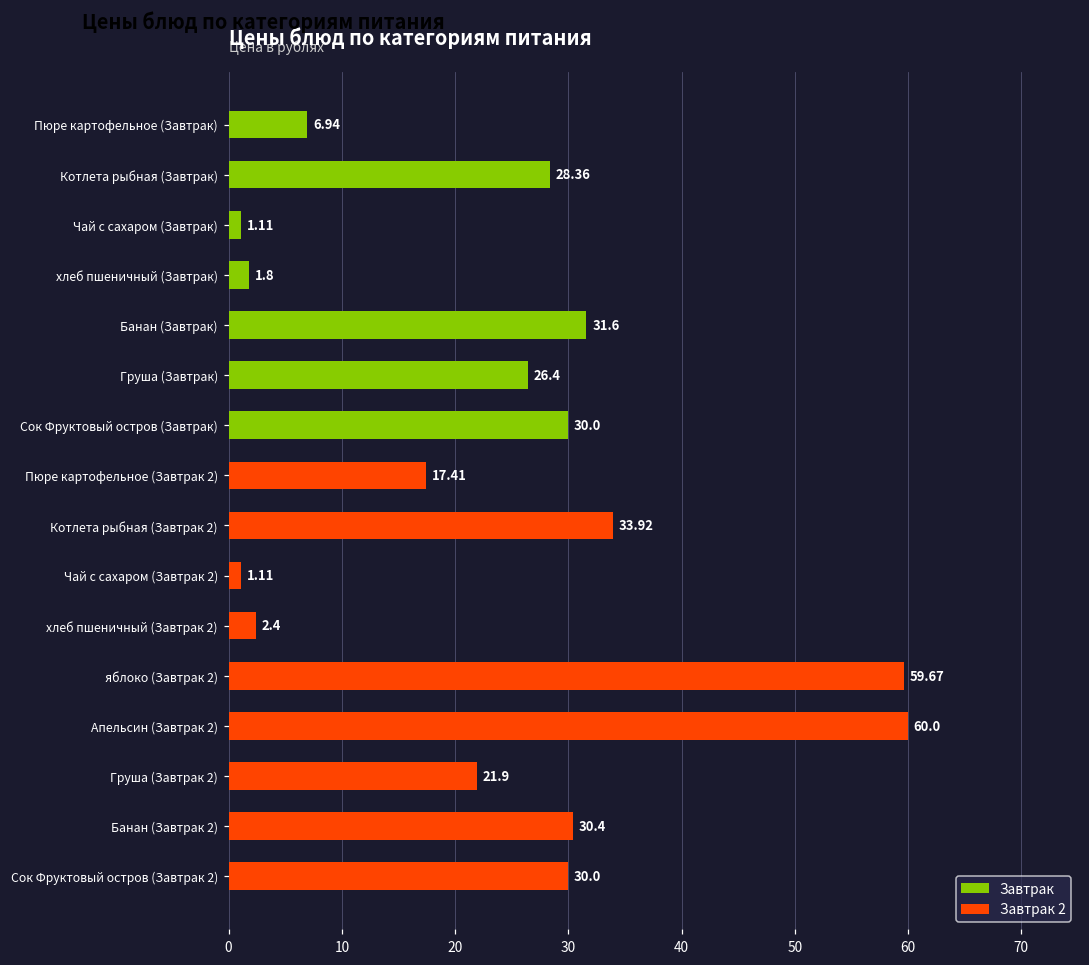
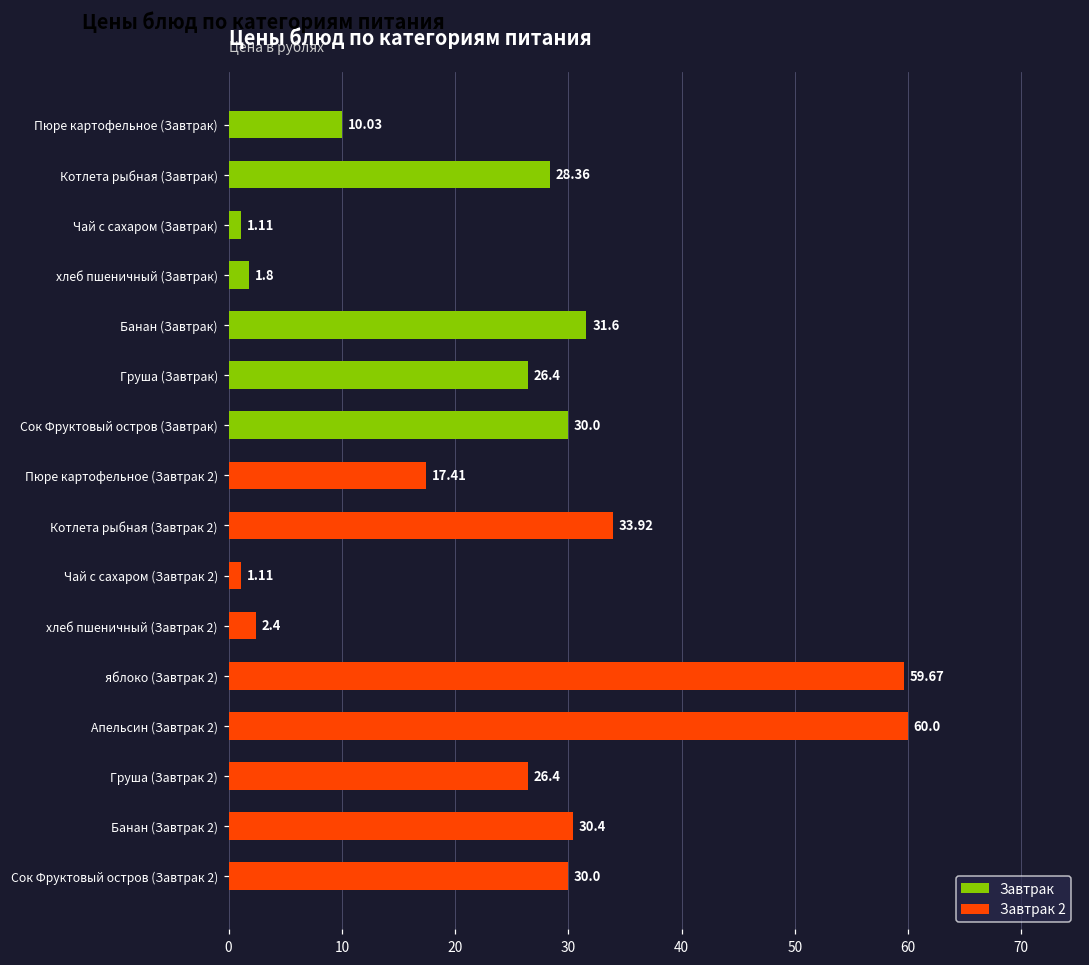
Завтрак, Пюре картофельное (Завтрак): 6.94 -> 10.03
Завтрак 2, Груша (Завтрак 2): 21.9 -> 26.4
